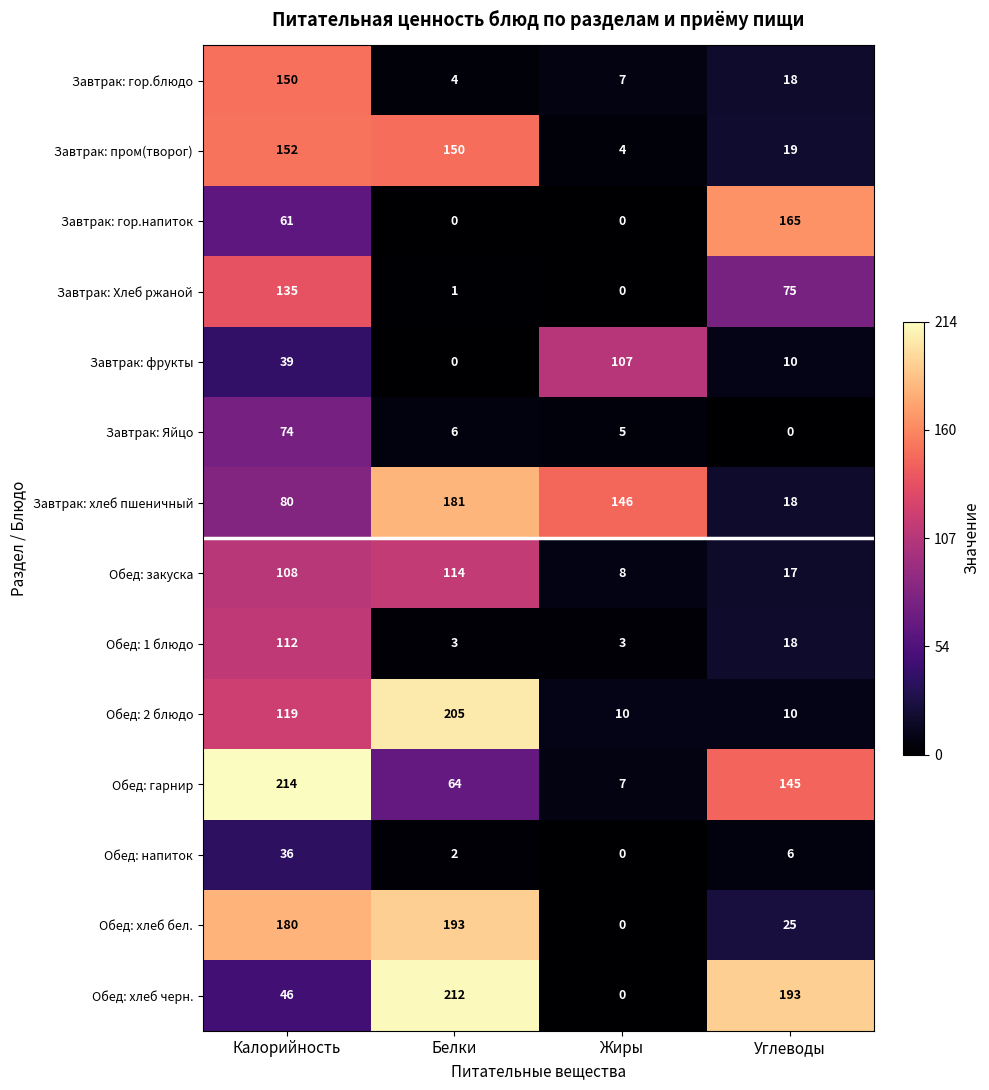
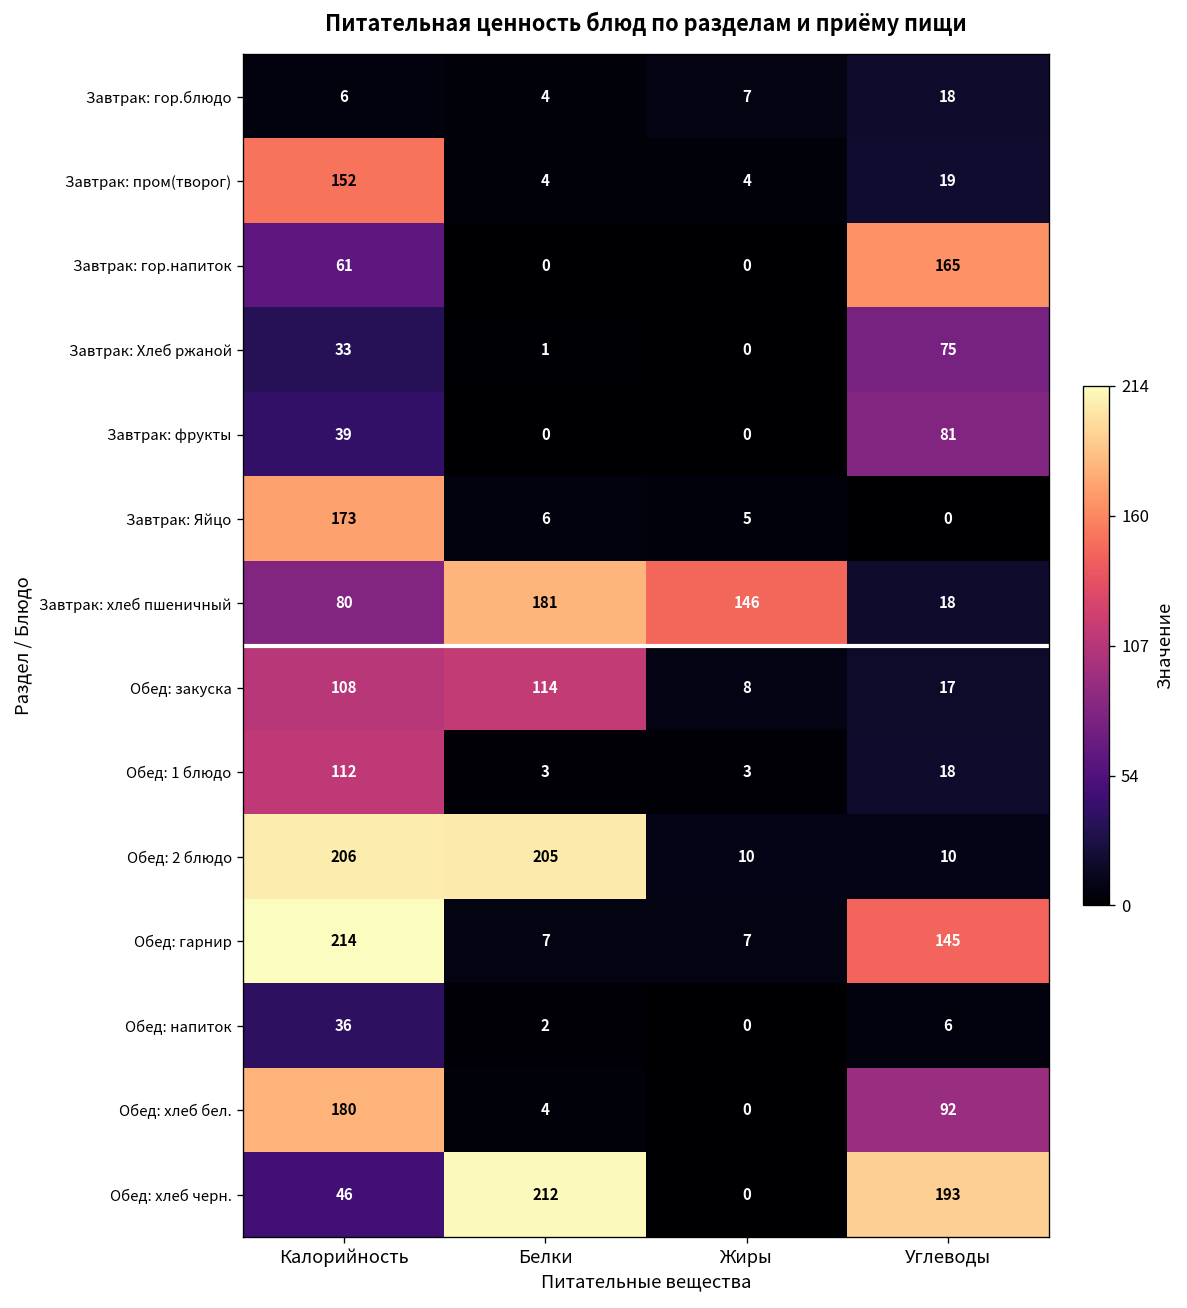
Завтрак: гор.блюдо, Калорийность: 150 -> 6
Завтрак: пром(творог), Белки: 150 -> 4
Завтрак: Хлеб ржаной, Калорийность: 135 -> 33
Завтрак: фрукты, Жиры: 107 -> 0
Завтрак: фрукты, Углеводы: 10 -> 81
Завтрак: Яйцо, Калорийность: 74 -> 173
Обед: 2 блюдо, Калорийность: 119 -> 206
Обед: гарнир, Белки: 64 -> 7
Обед: хлеб бел., Белки: 193 -> 4
Обед: хлеб бел., Углеводы: 25 -> 92
